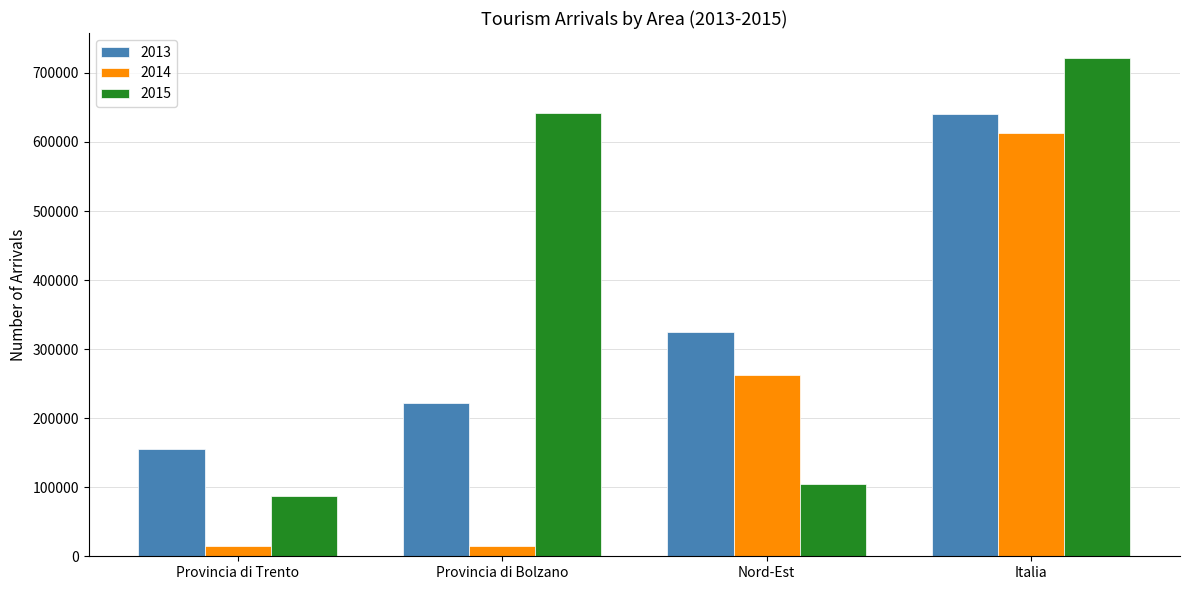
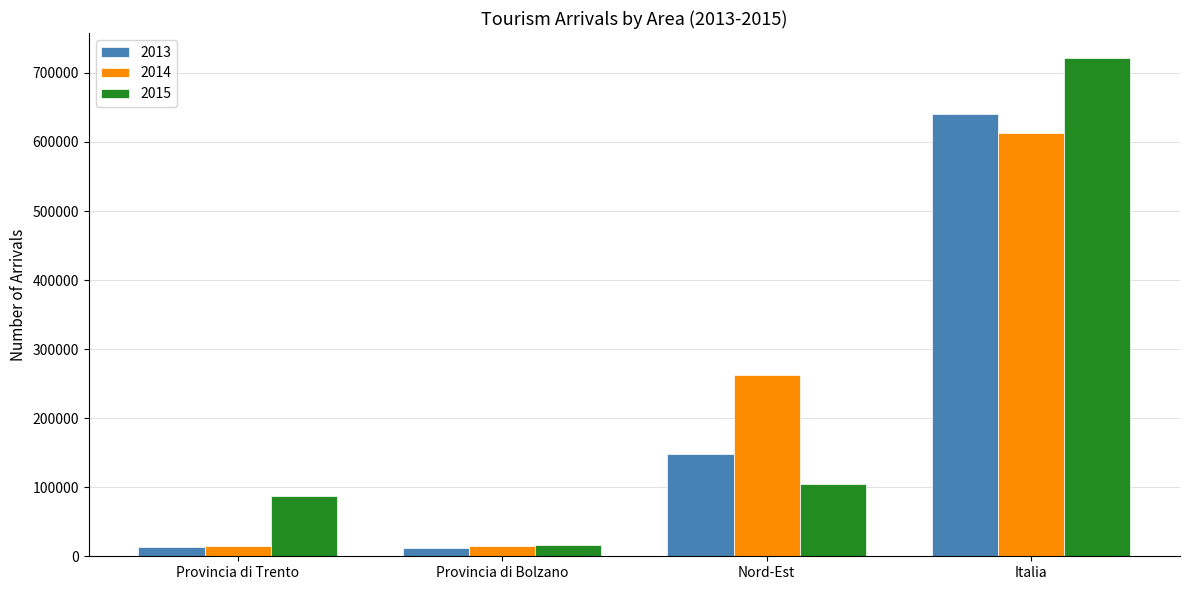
2013, Provincia di Trento: 160000 -> 10000
2013, Provincia di Bolzano: 220000 -> 10000
2015, Provincia di Bolzano: 640000 -> 20000
2013, Nord-Est: 330000 -> 150000
